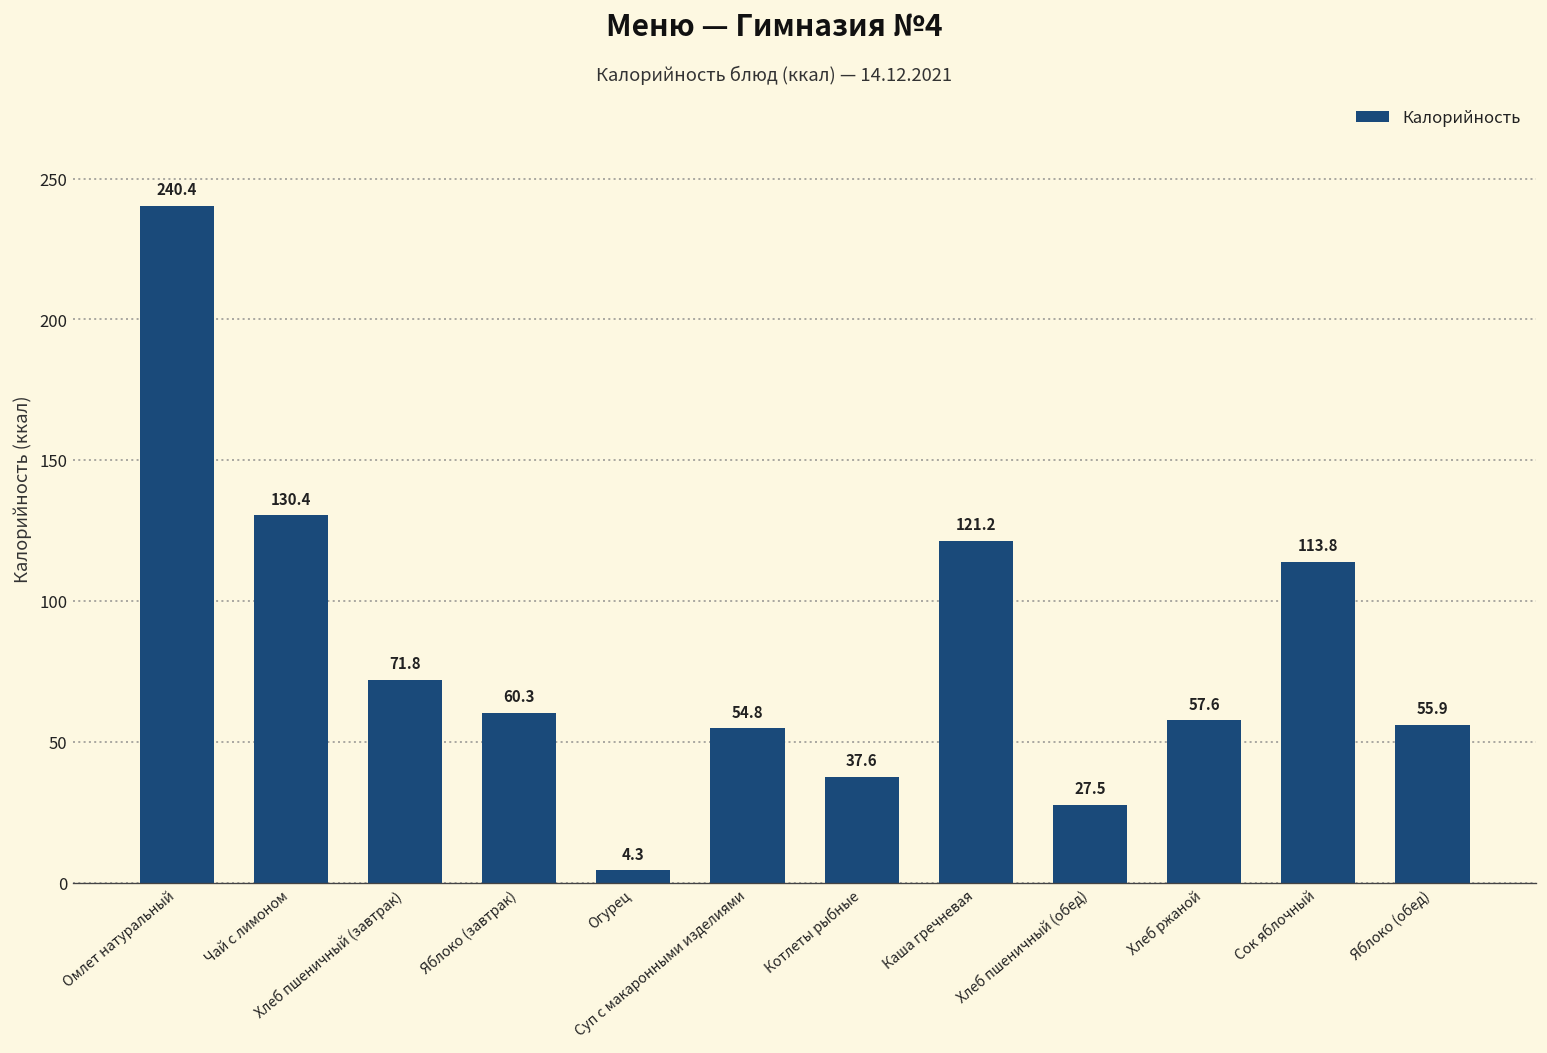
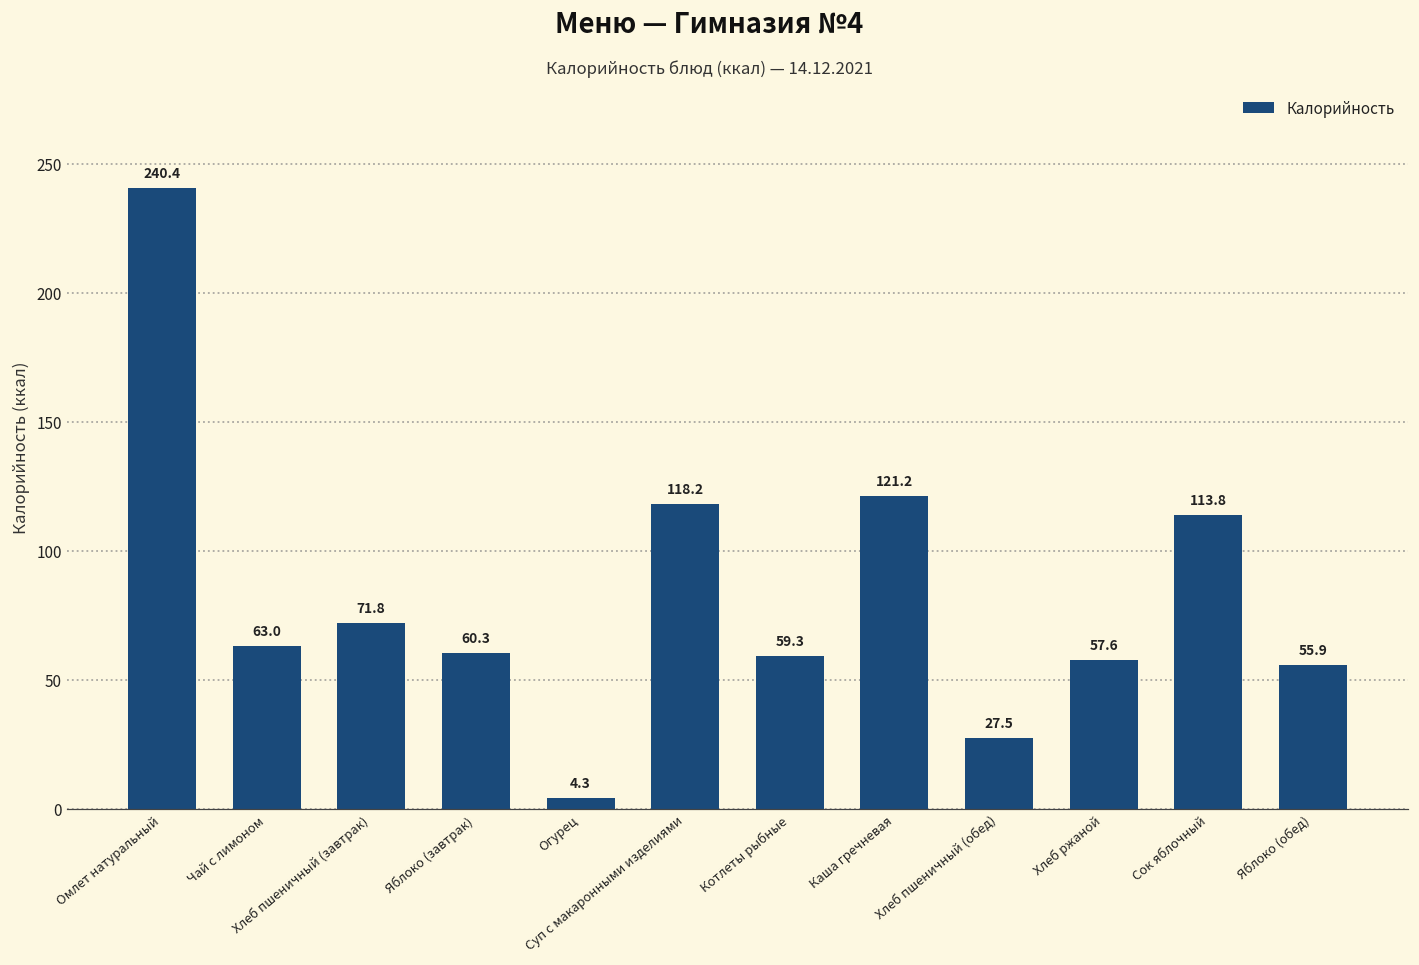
Чай с лимоном: 130.4 -> 63.0
Суп с макаронными изделиями: 54.8 -> 118.2
Котлеты рыбные: 37.6 -> 59.3
